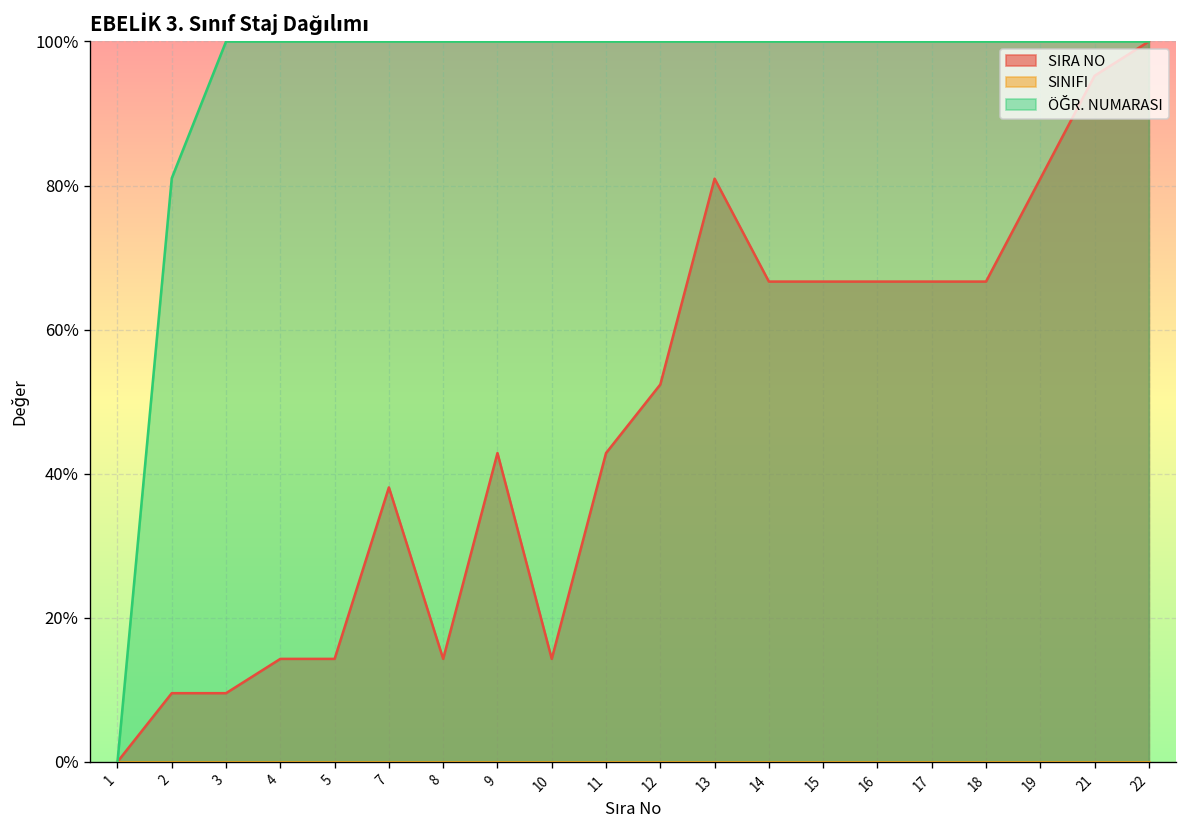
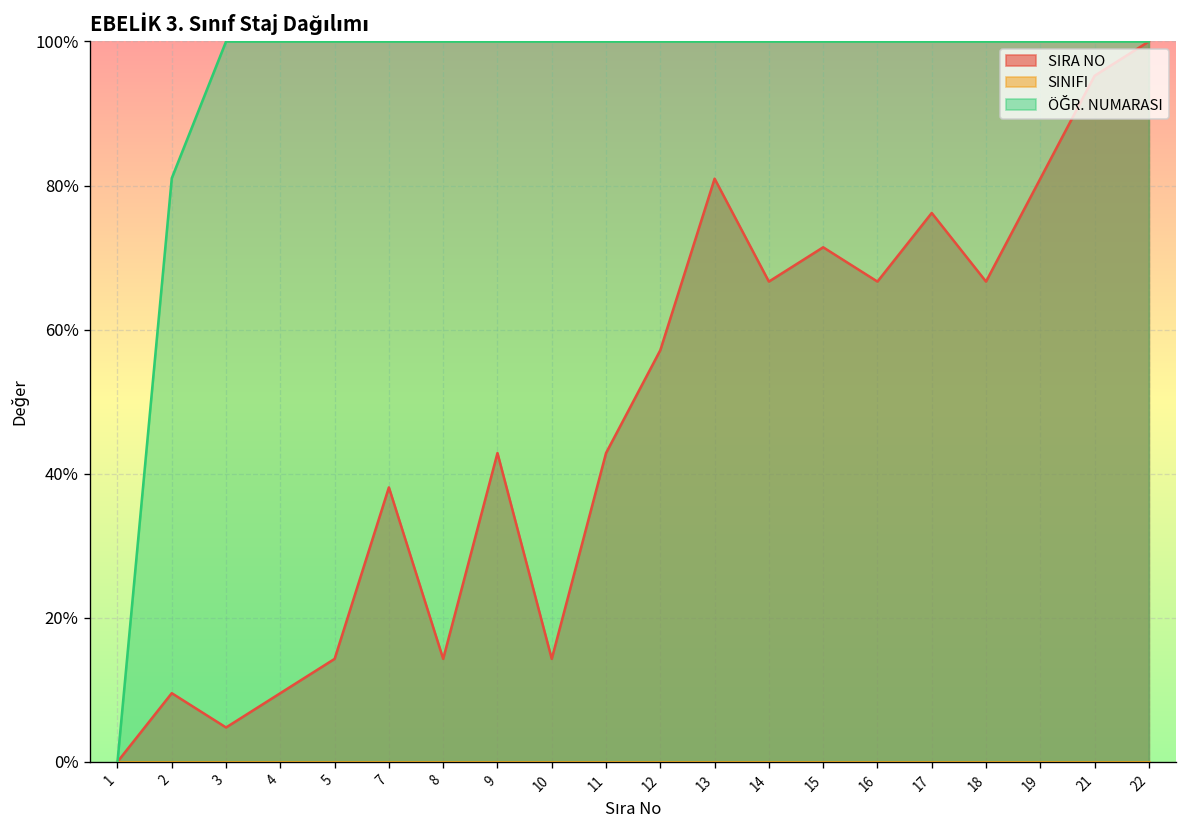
SIRA NO, 3: 10% -> 5%
SIRA NO, 4: 14% -> 10%
SIRA NO, 12: 52% -> 57%
SIRA NO, 15: 67% -> 71%
SIRA NO, 17: 67% -> 76%
